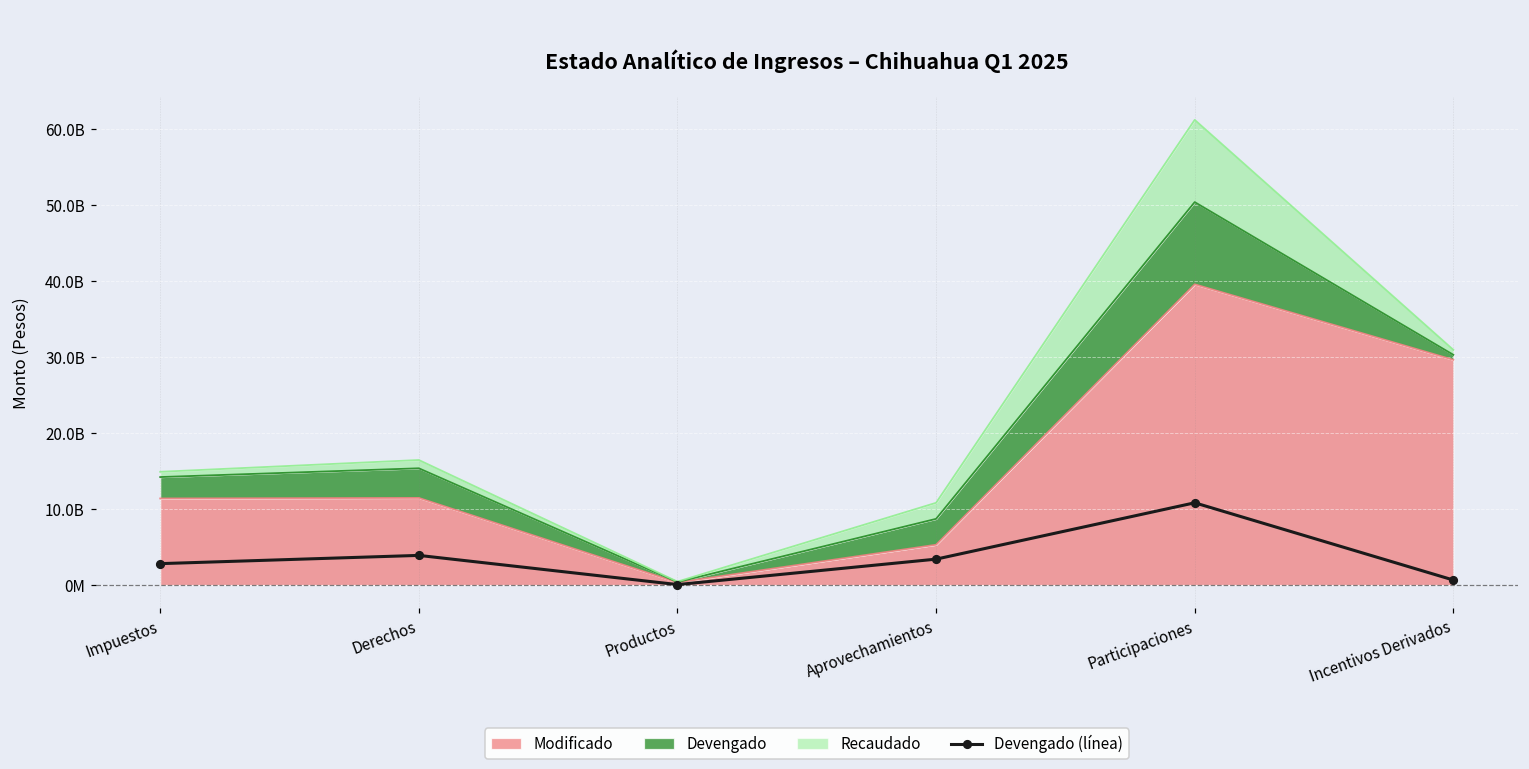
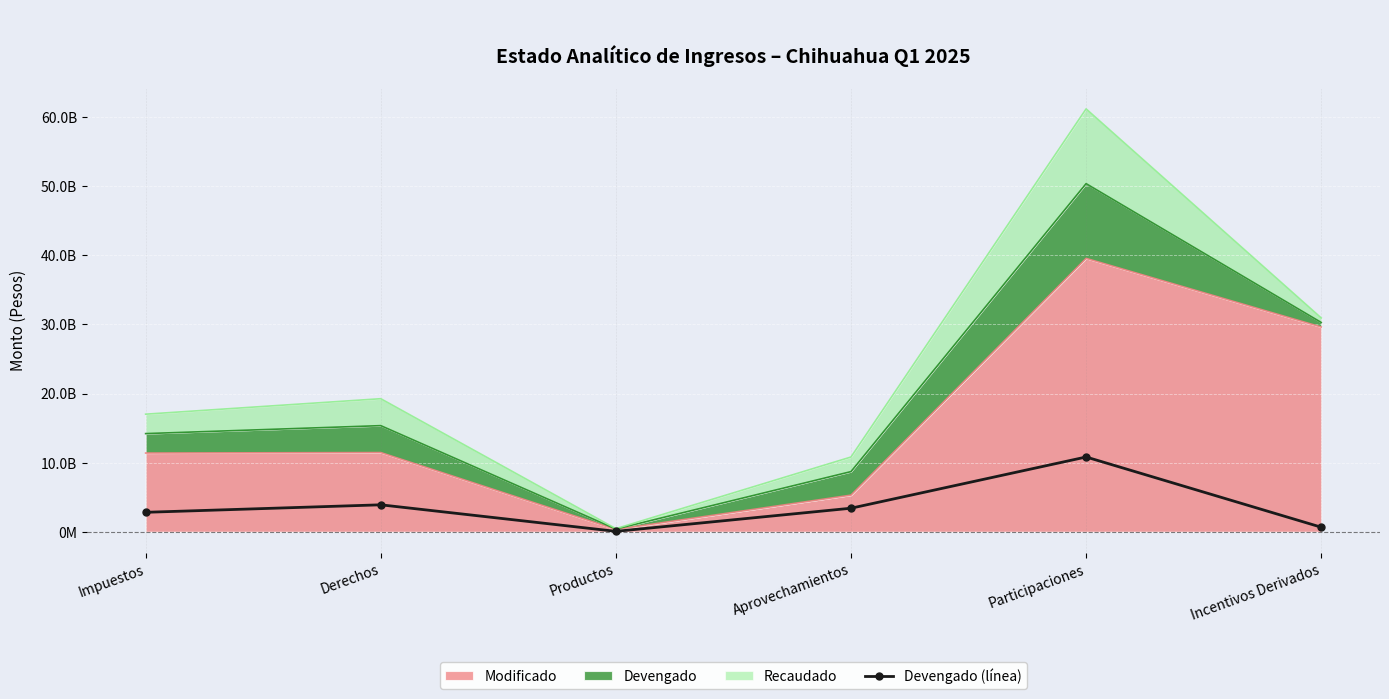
Recaudado, Impuestos: 1000000000 -> 3000000000
Recaudado, Derechos: 1000000000 -> 4000000000
